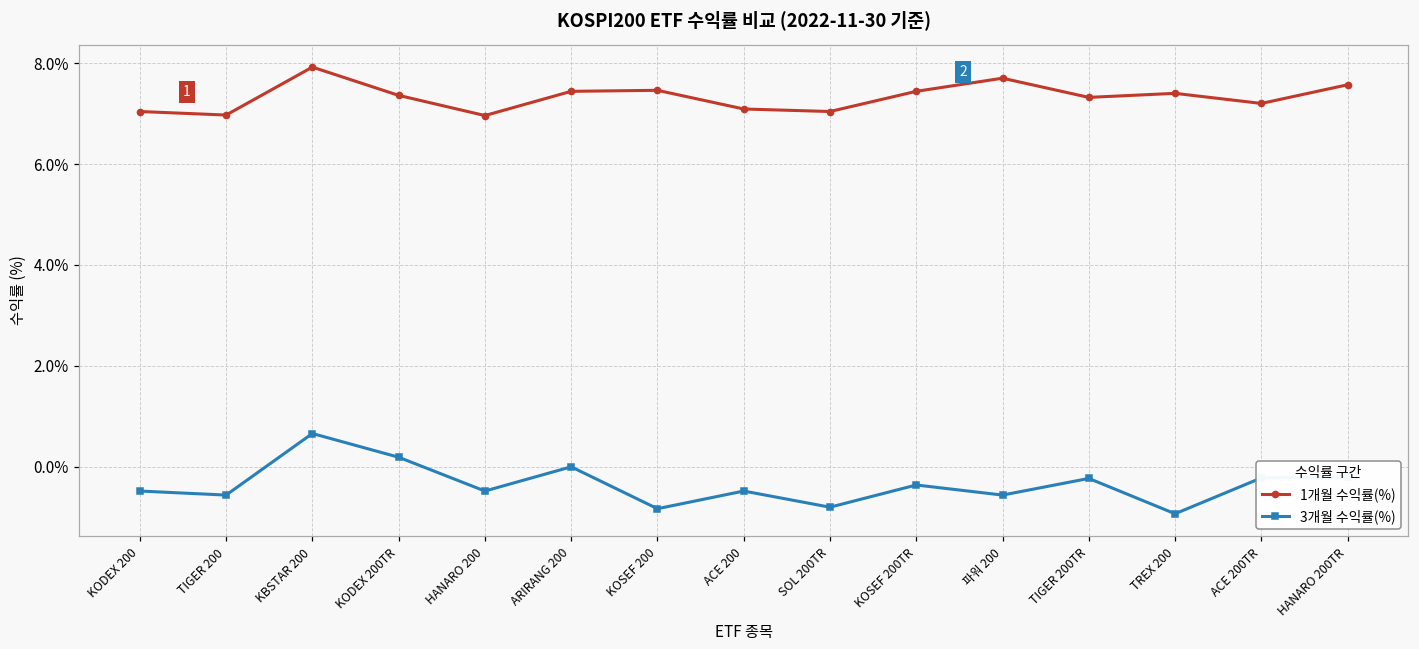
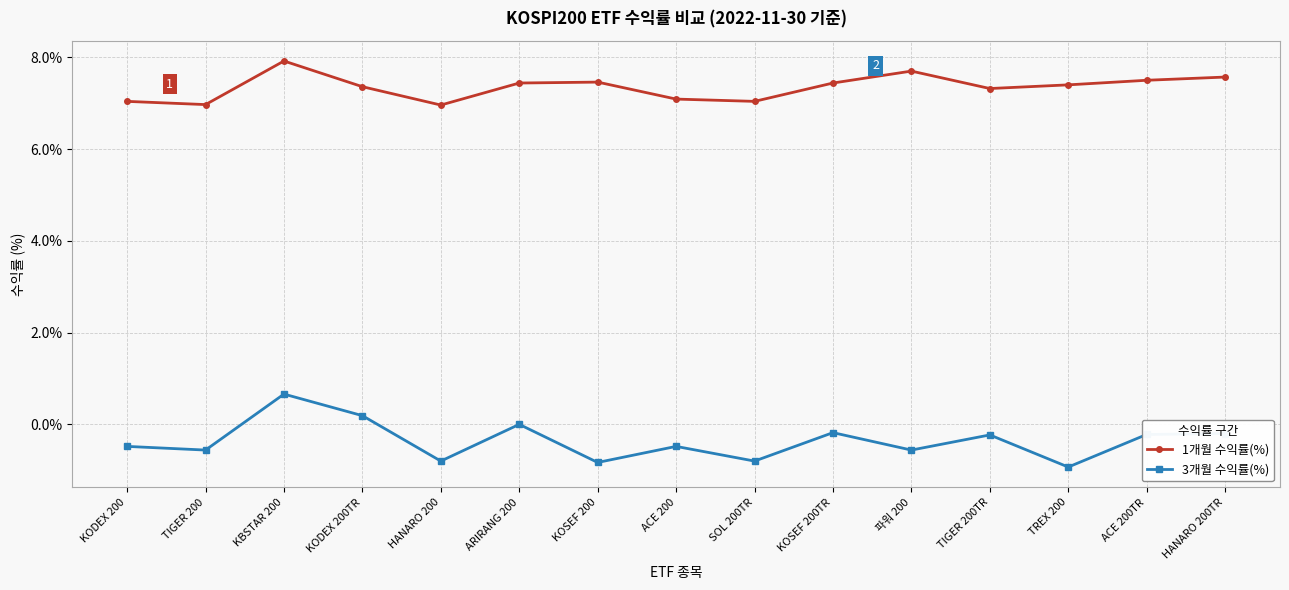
3개월 수익률(%), HANARO 200: -0.5% -> -0.8%
3개월 수익률(%), KOSEF 200TR: -0.4% -> -0.2%
1개월 수익률(%), ACE 200TR: 7.2% -> 7.5%
